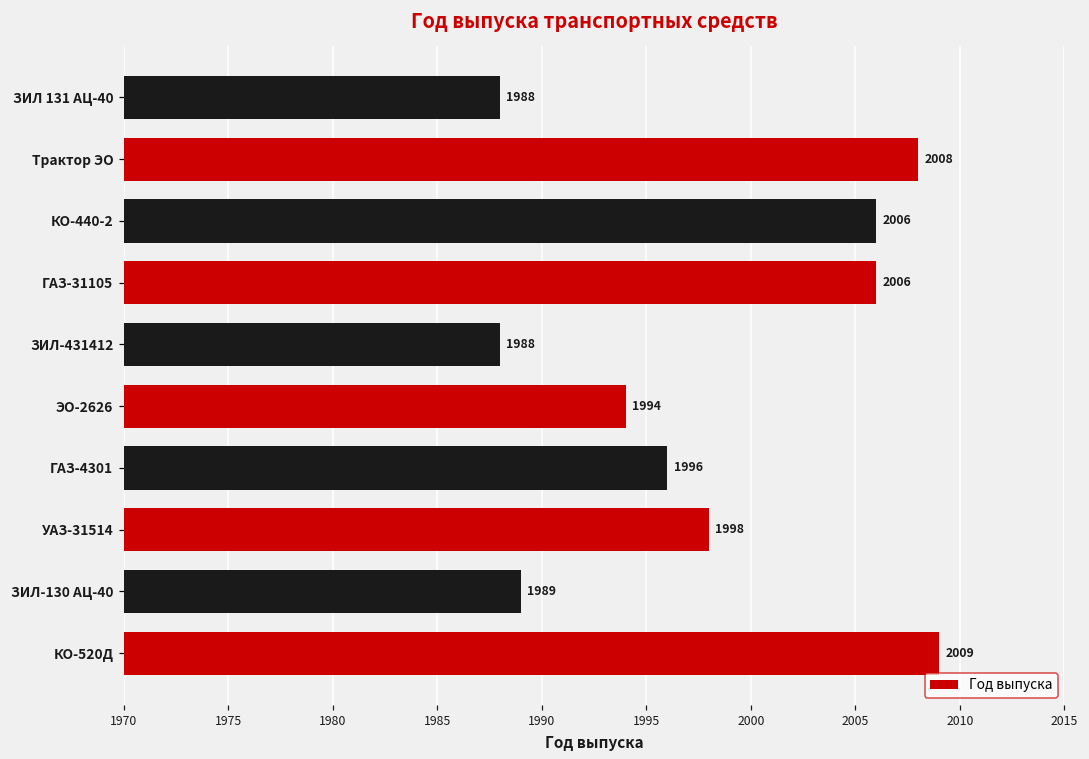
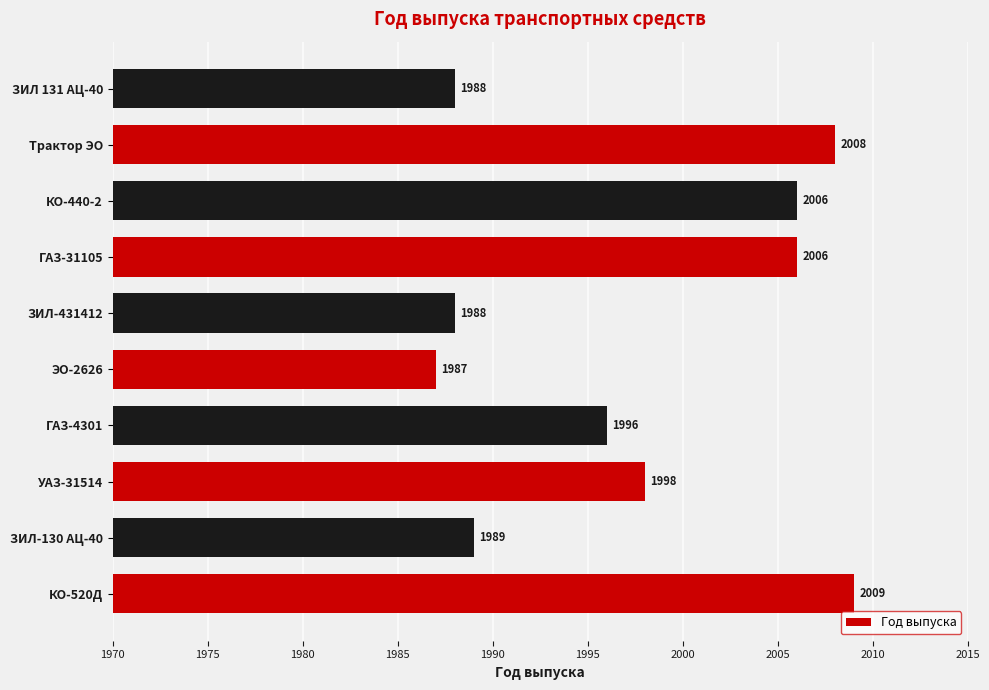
ЭО-2626: 1994 -> 1987
